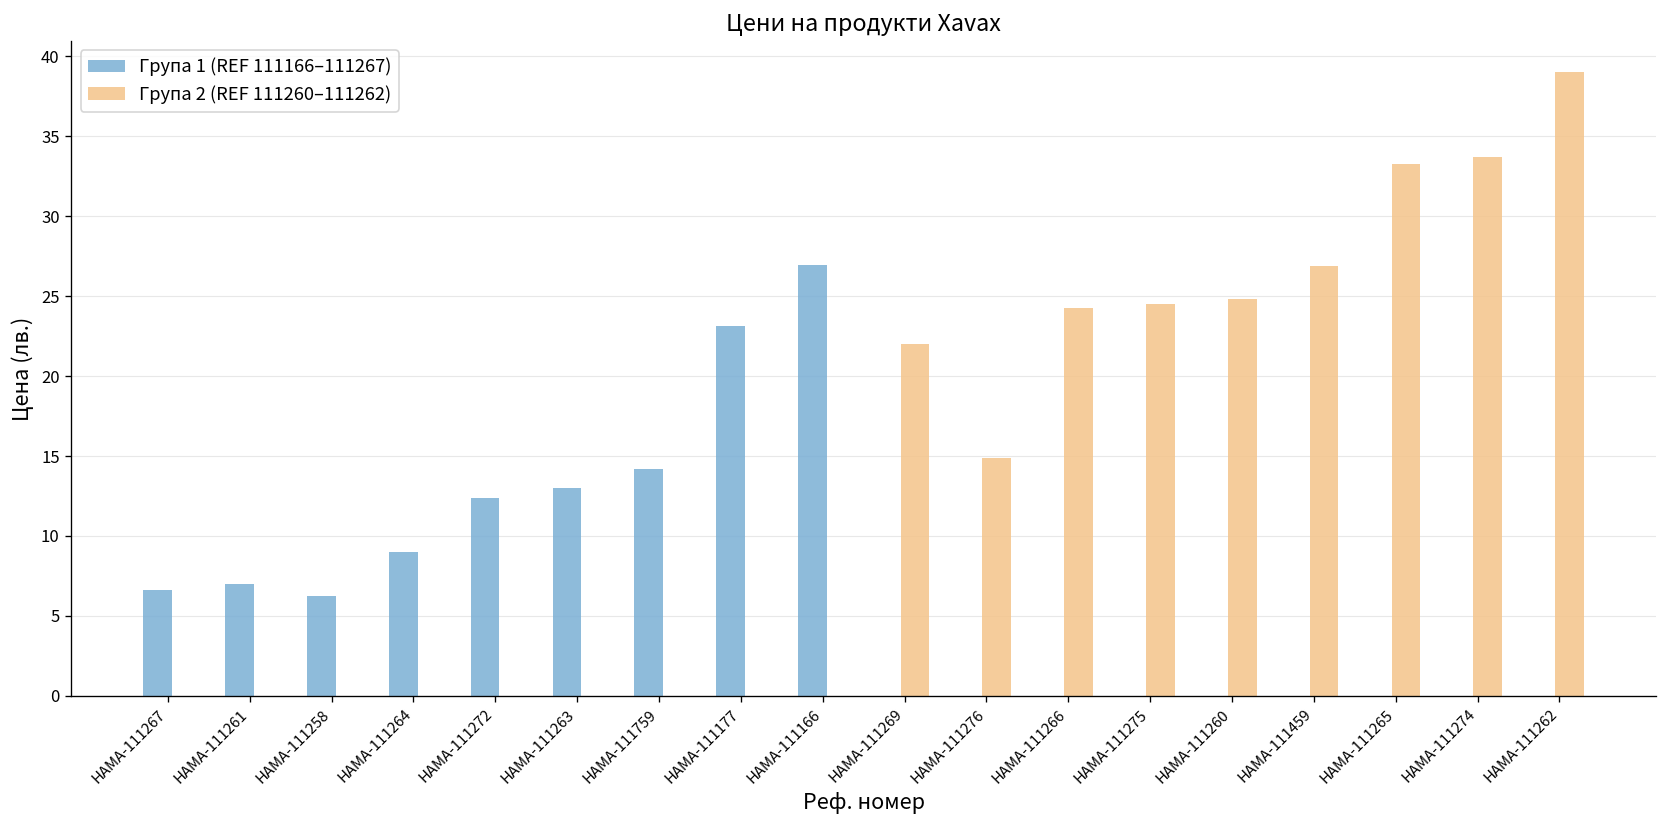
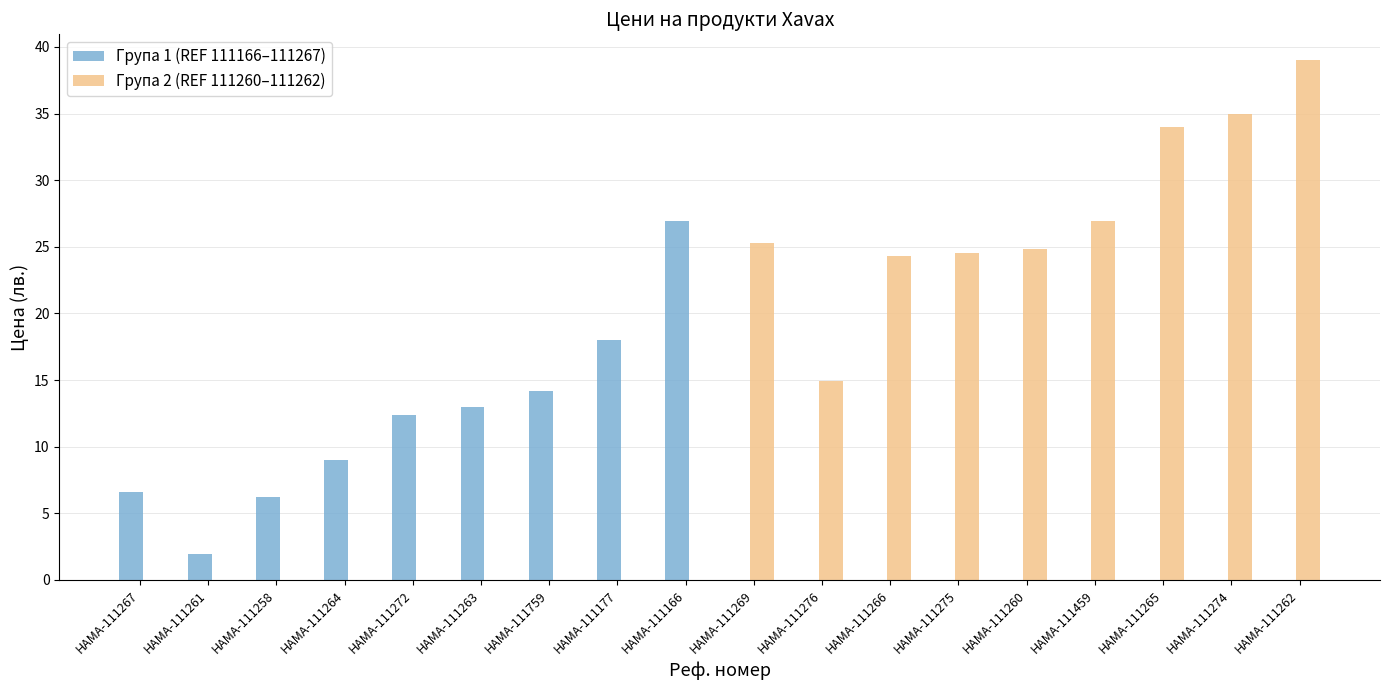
Група 1 (REF 111166–111267), HAMA-111261: 7.0 -> 1.9
Група 1 (REF 111166–111267), HAMA-111177: 23.1 -> 18.0
Група 2 (REF 111260–111262), HAMA-111269: 22.0 -> 25.3
Група 2 (REF 111260–111262), HAMA-111265: 33.2 -> 34.0
Група 2 (REF 111260–111262), HAMA-111274: 33.7 -> 35.0
